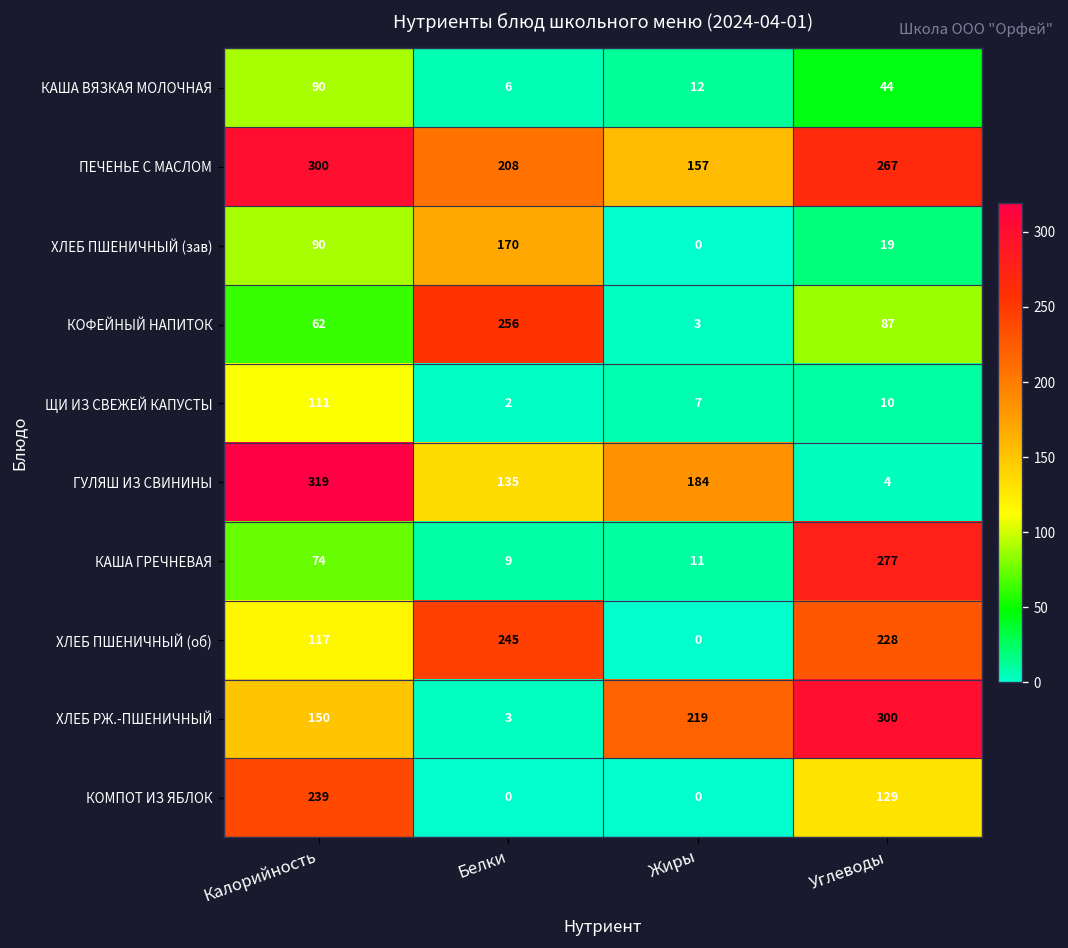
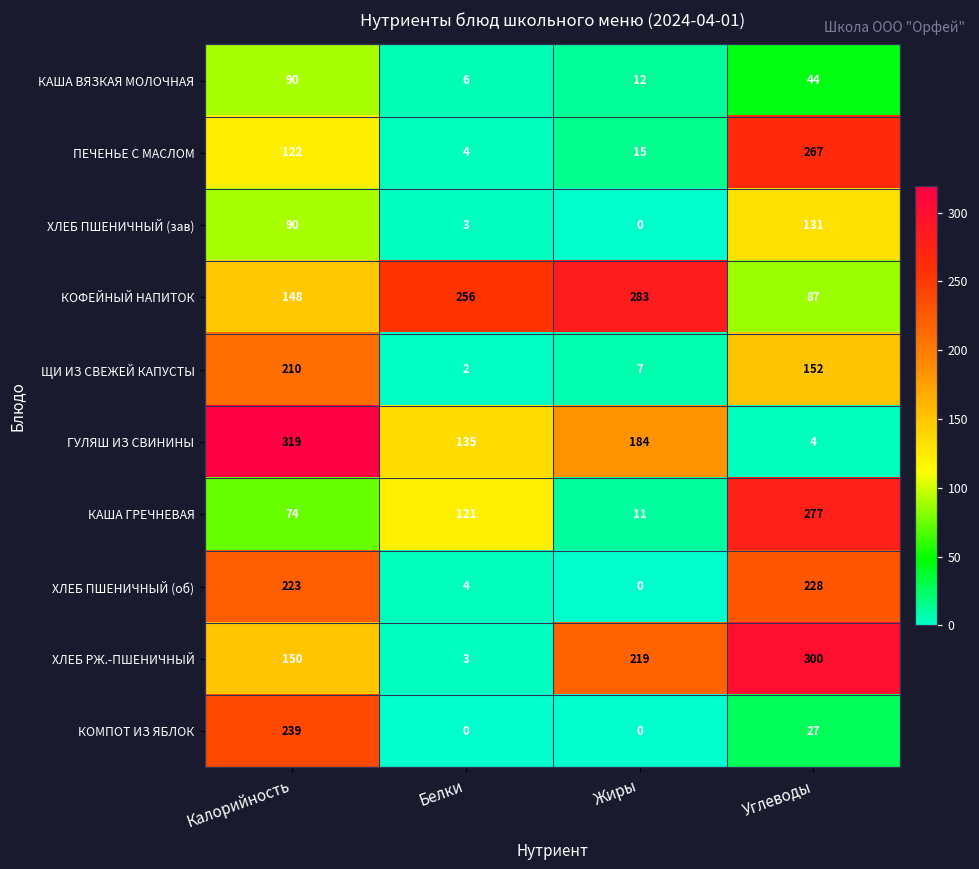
ПЕЧЕНЬЕ С МАСЛОМ, Калорийность: 300 -> 122
ПЕЧЕНЬЕ С МАСЛОМ, Белки: 208 -> 4
ПЕЧЕНЬЕ С МАСЛОМ, Жиры: 157 -> 15
ХЛЕБ ПШЕНИЧНЫЙ (зав), Белки: 170 -> 3
ХЛЕБ ПШЕНИЧНЫЙ (зав), Углеводы: 19 -> 131
КОФЕЙНЫЙ НАПИТОК, Калорийность: 62 -> 148
КОФЕЙНЫЙ НАПИТОК, Жиры: 3 -> 283
ЩИ ИЗ СВЕЖЕЙ КАПУСТЫ, Калорийность: 111 -> 210
ЩИ ИЗ СВЕЖЕЙ КАПУСТЫ, Углеводы: 10 -> 152
КАША ГРЕЧНЕВАЯ, Белки: 9 -> 121
ХЛЕБ ПШЕНИЧНЫЙ (об), Калорийность: 117 -> 223
ХЛЕБ ПШЕНИЧНЫЙ (об), Белки: 245 -> 4
КОМПОТ ИЗ ЯБЛОК, Углеводы: 129 -> 27
